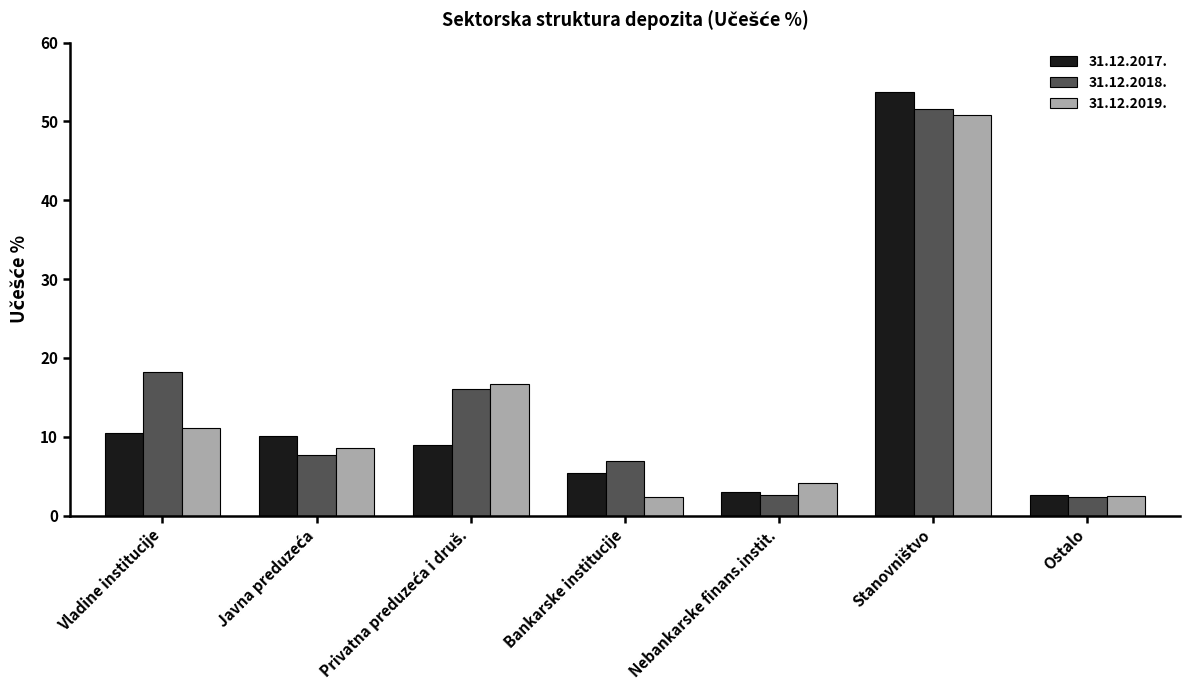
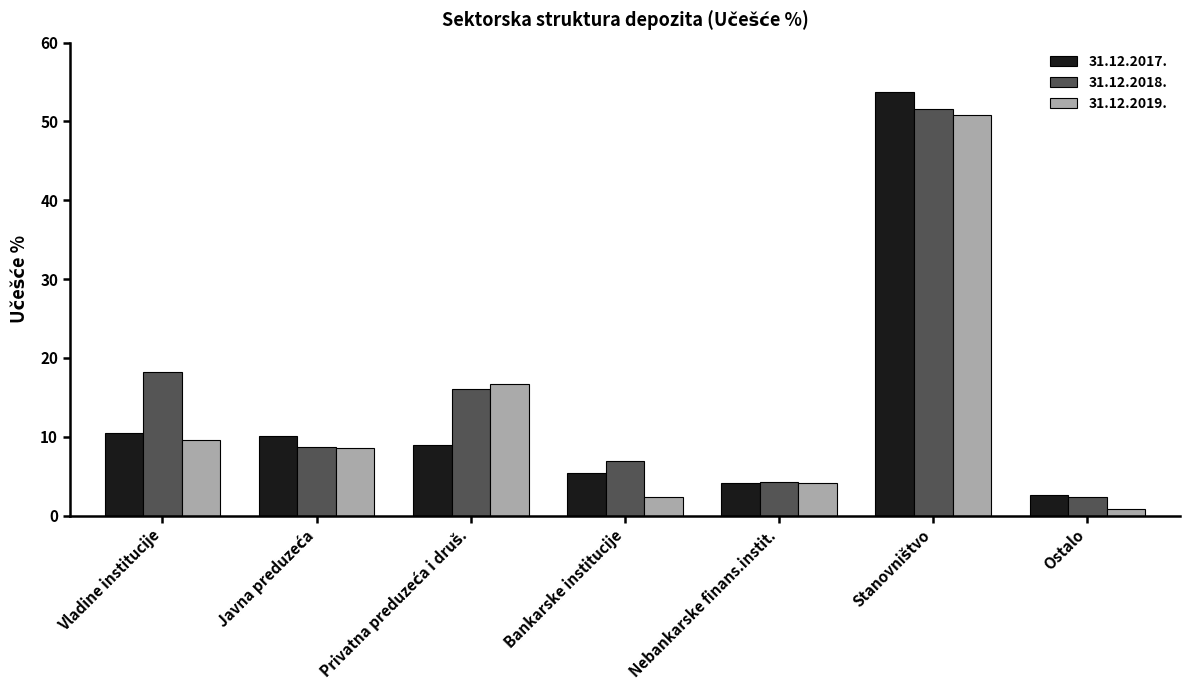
31.12.2019., Vladine institucije: 11 -> 10
31.12.2018., Javna preduzeća: 8 -> 9
31.12.2017., Nebankarske finans.instit.: 3 -> 4
31.12.2018., Nebankarske finans.instit.: 3 -> 4
31.12.2019., Ostalo: 2 -> 1
